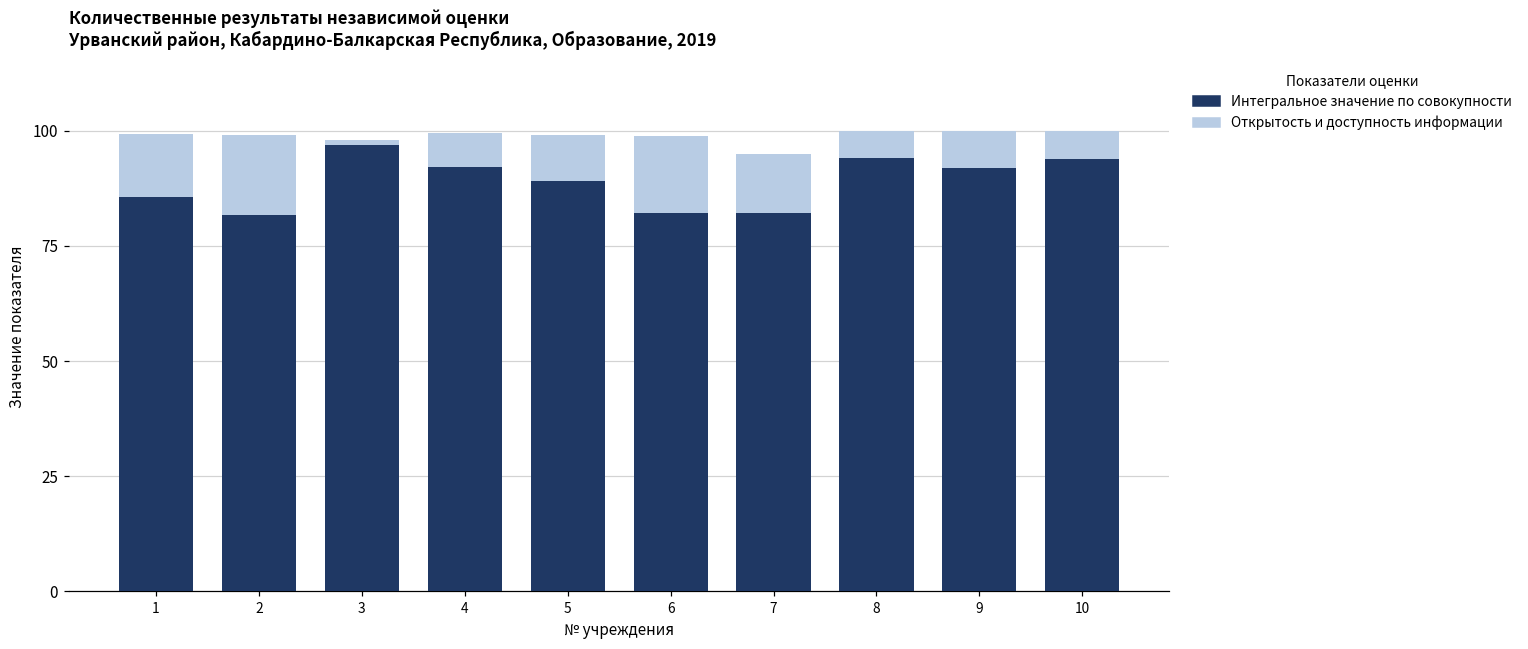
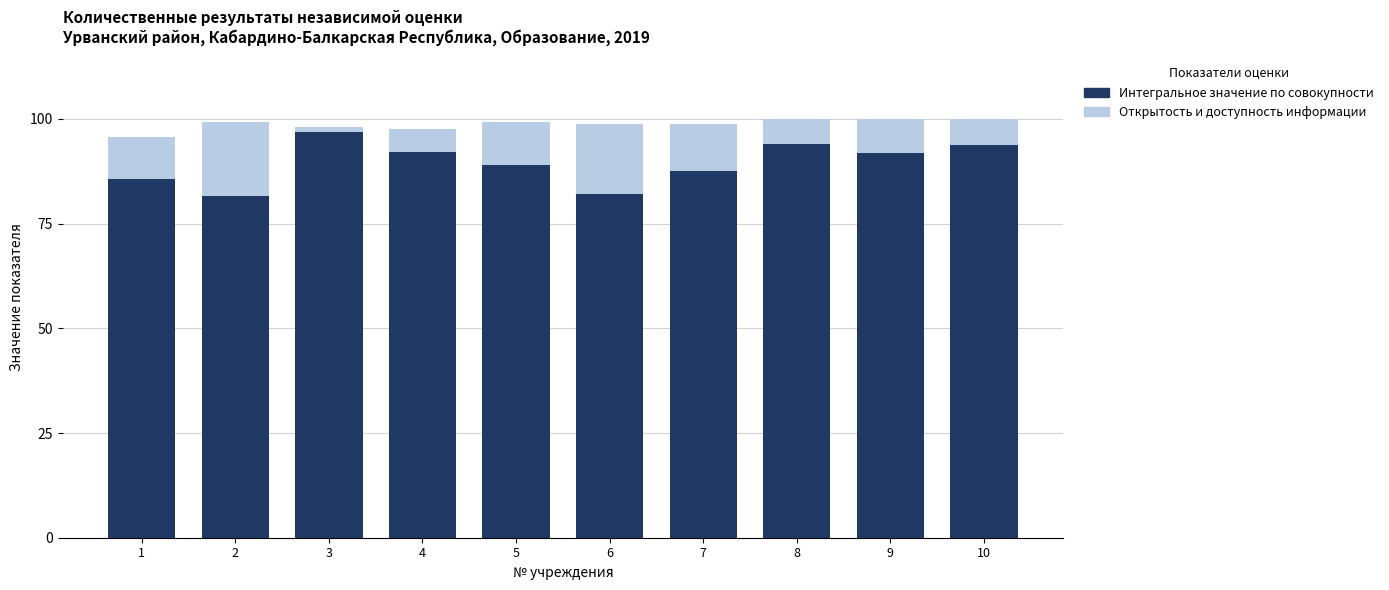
Открытость и доступность информации, 1: 99 -> 96
Открытость и доступность информации, 4: 100 -> 98
Открытость и доступность информации, 7: 95 -> 99
Интегральное значение по совокупности, 7: 82 -> 88
